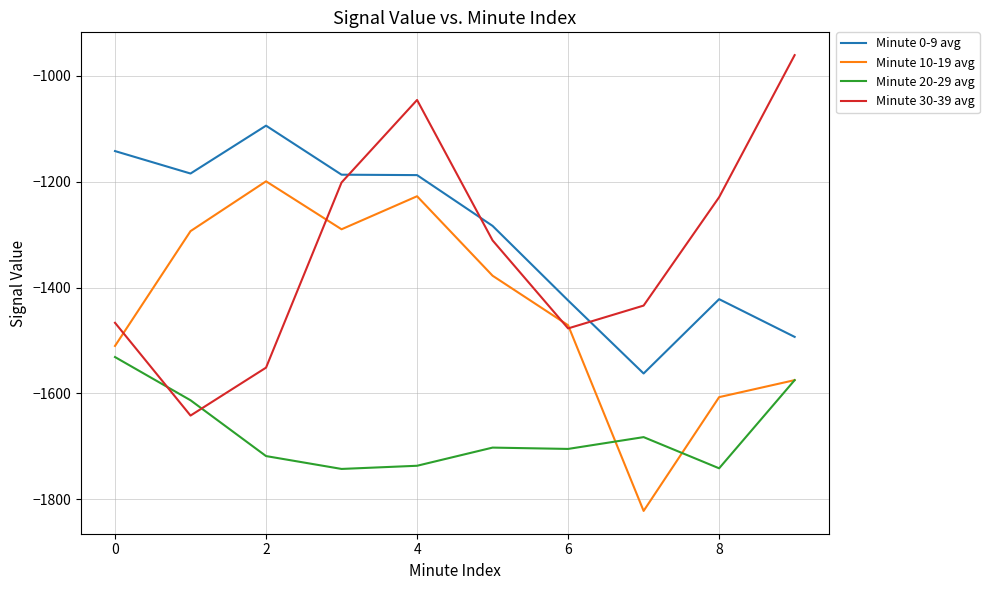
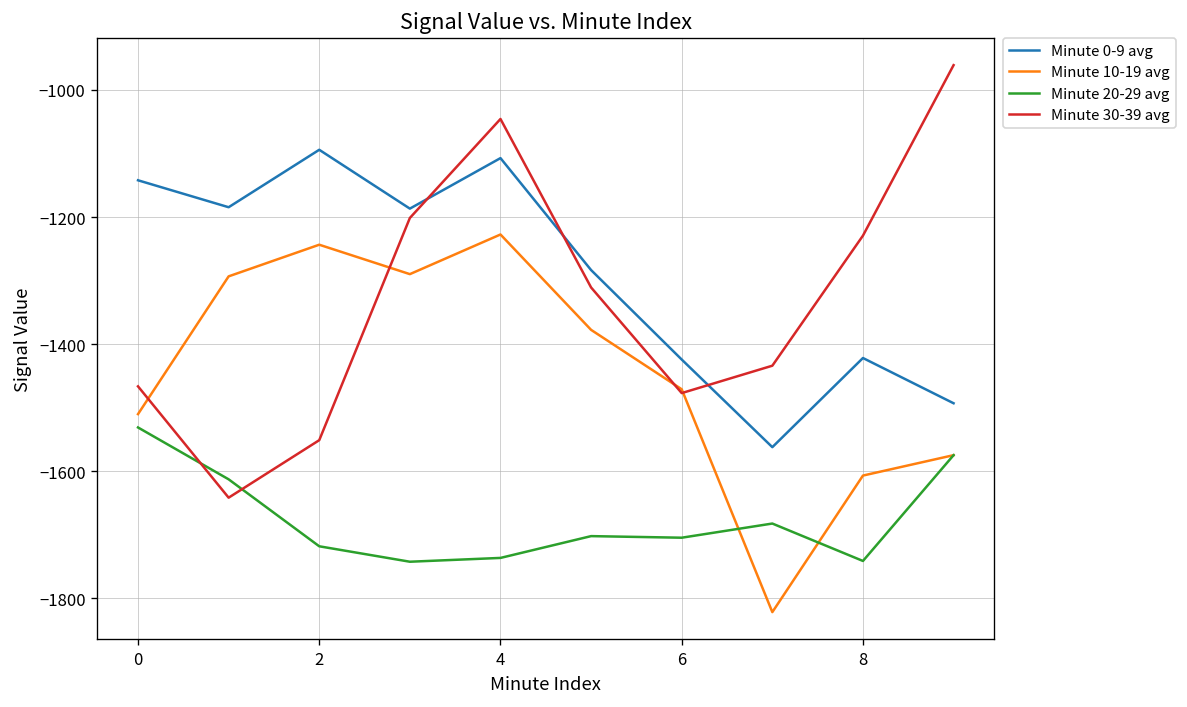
Minute 10-19 avg, 2: -1200 -> -1240
Minute 0-9 avg, 4: -1190 -> -1110
